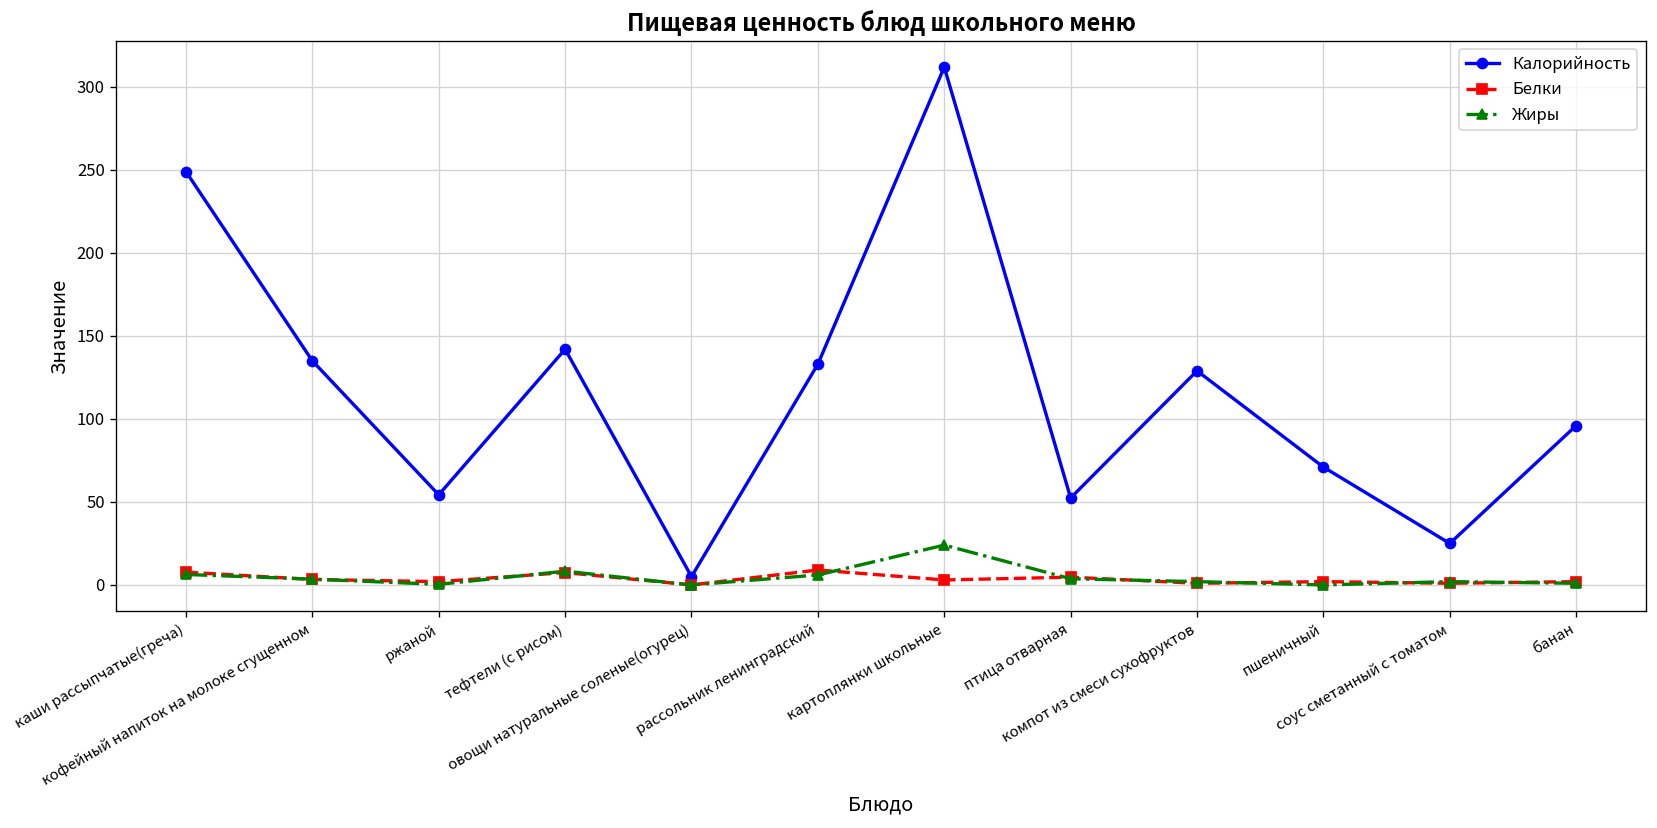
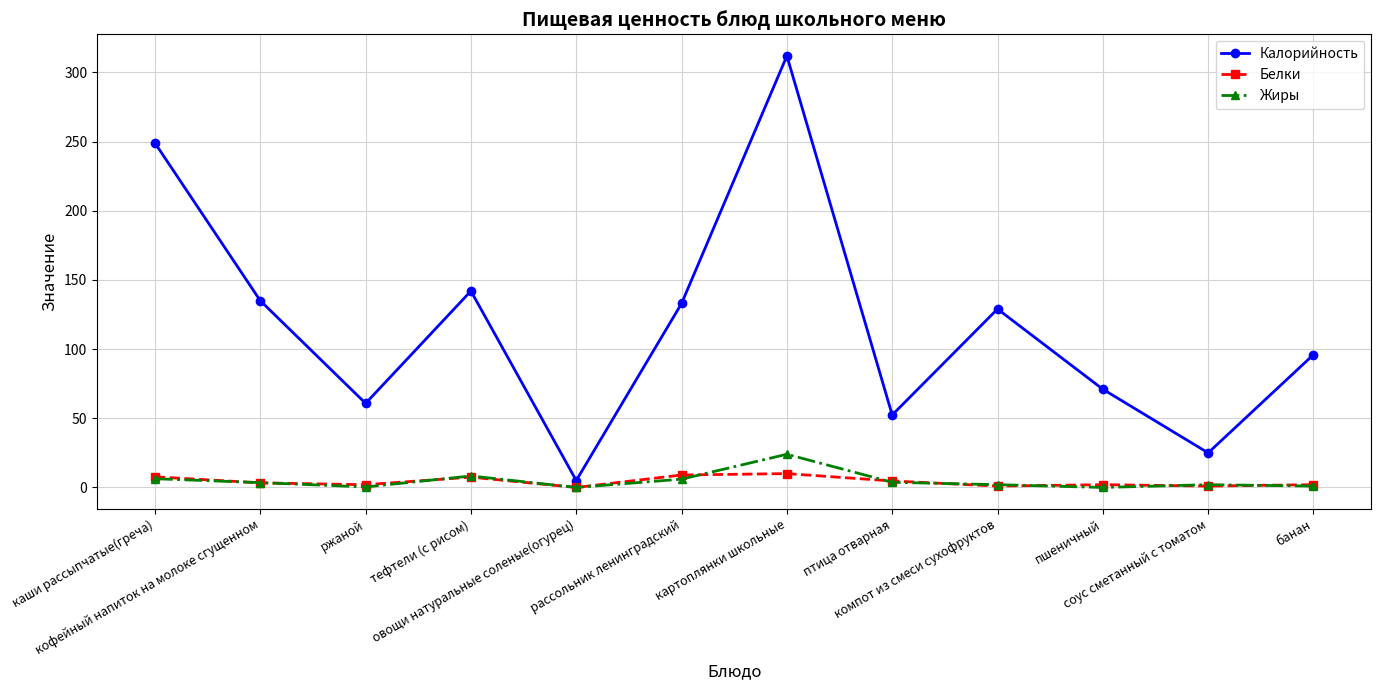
Калорийность, ржаной: 54 -> 61
Белки, картоплянки школьные: 3 -> 10
